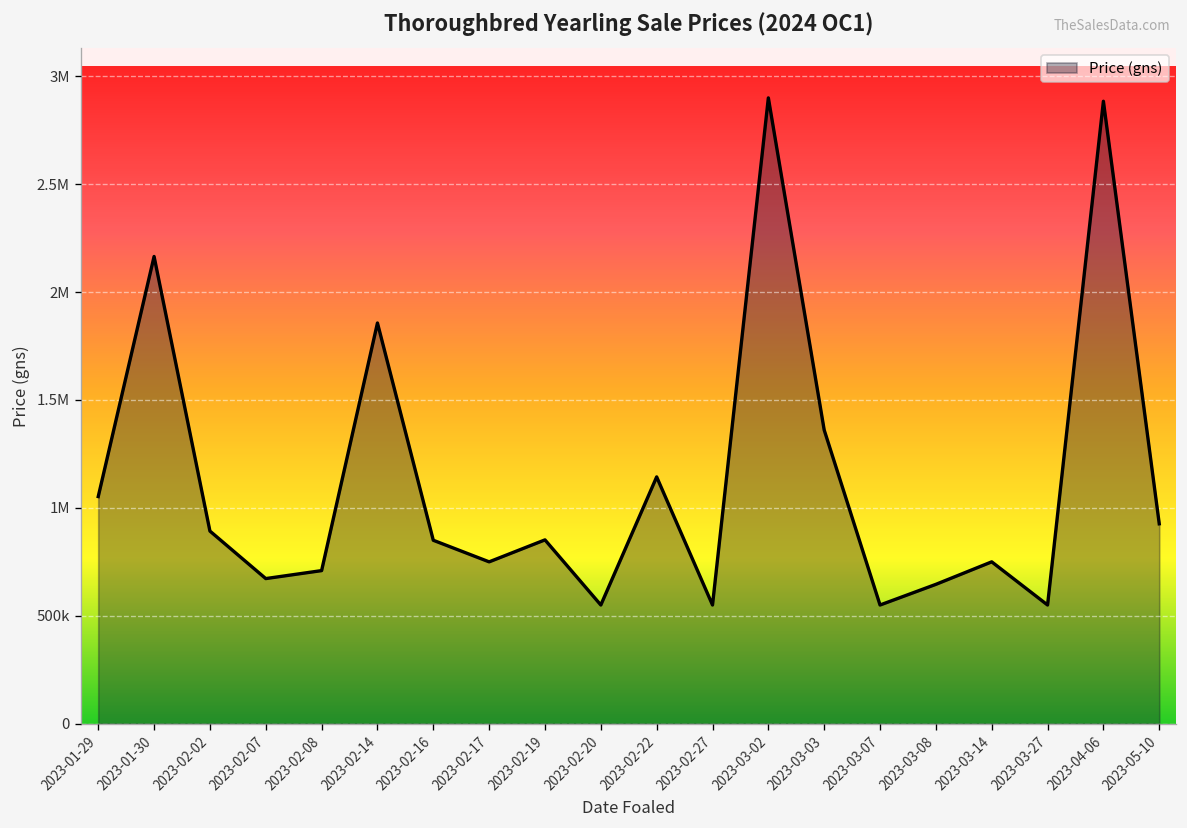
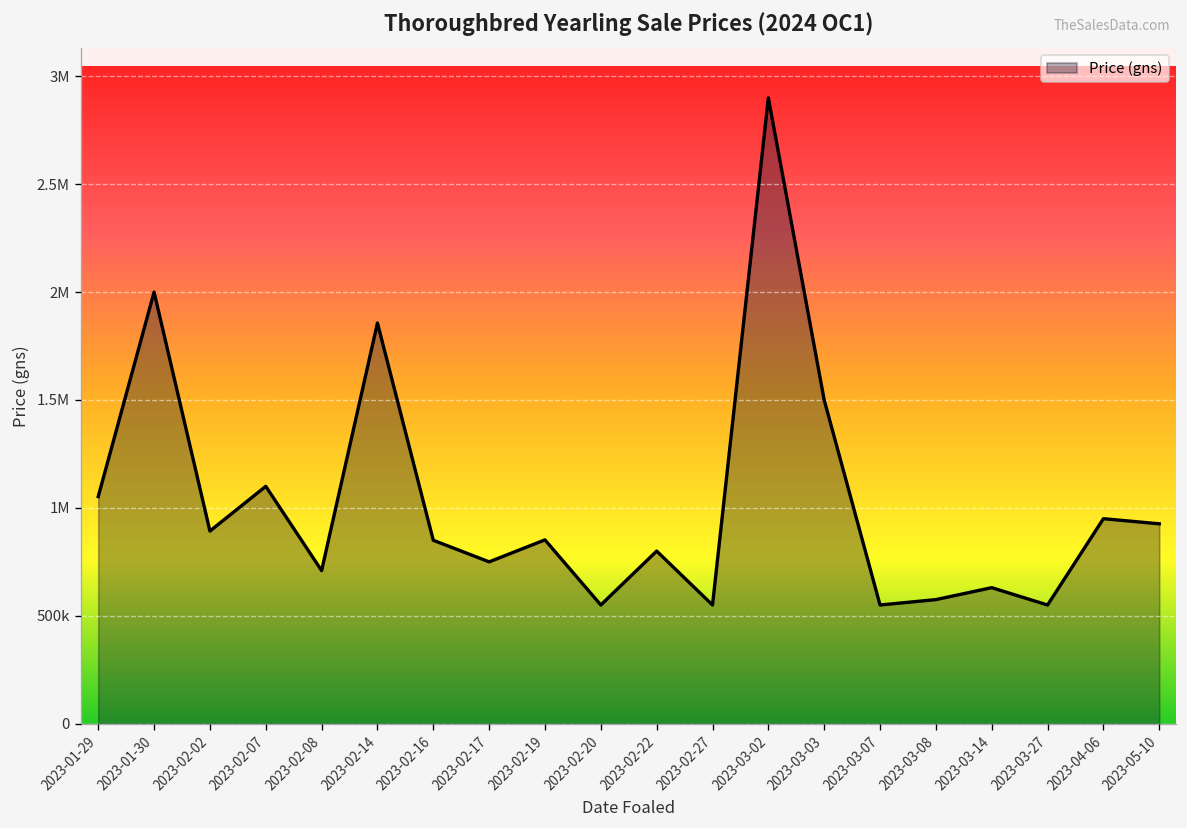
2023-01-30: 2170000 -> 2000000
2023-02-07: 670000 -> 1100000
2023-02-22: 1140000 -> 800000
2023-03-03: 1360000 -> 1500000
2023-03-08: 650000 -> 580000
2023-03-14: 750000 -> 630000
2023-04-06: 2880000 -> 950000
